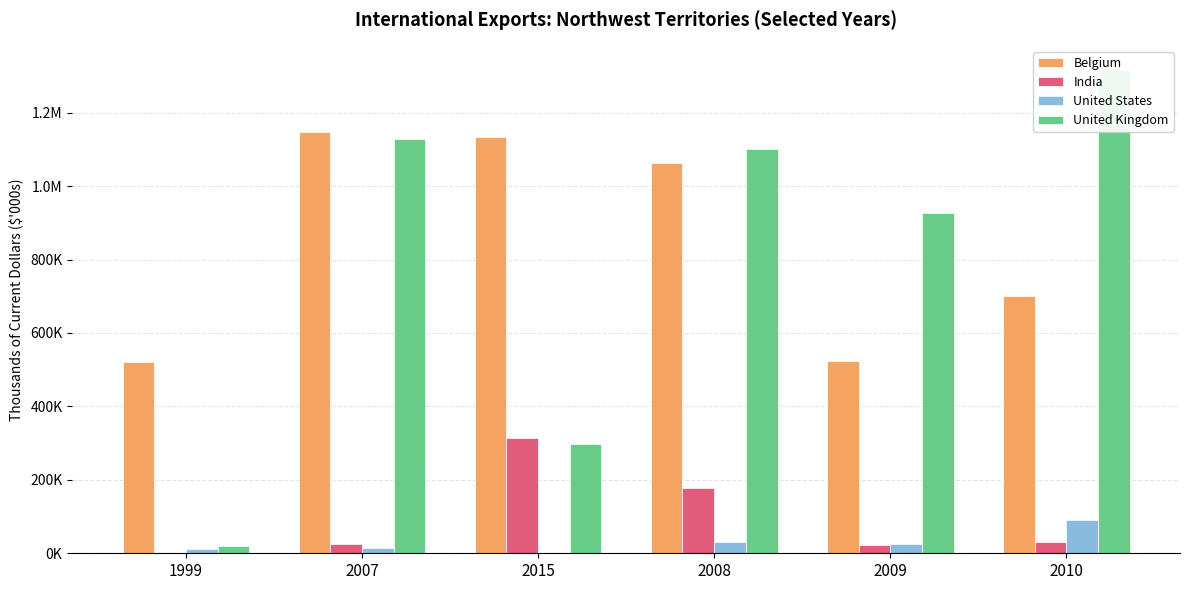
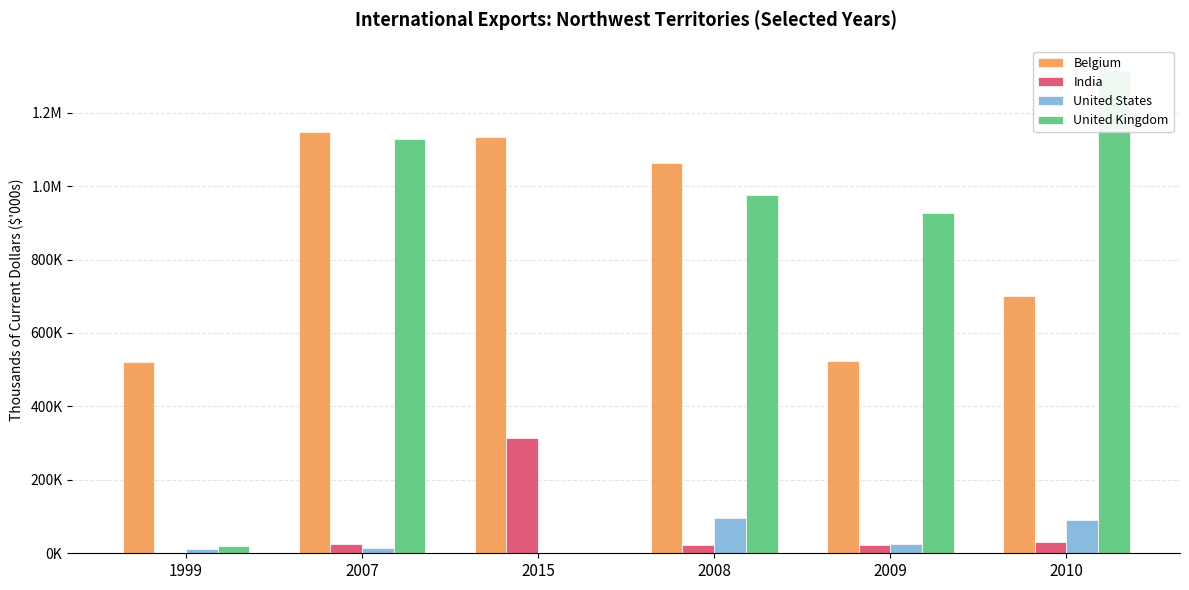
United Kingdom, 2015: 300000 -> 0
India, 2008: 180000 -> 20000
United States, 2008: 30000 -> 100000
United Kingdom, 2008: 1100000 -> 980000
